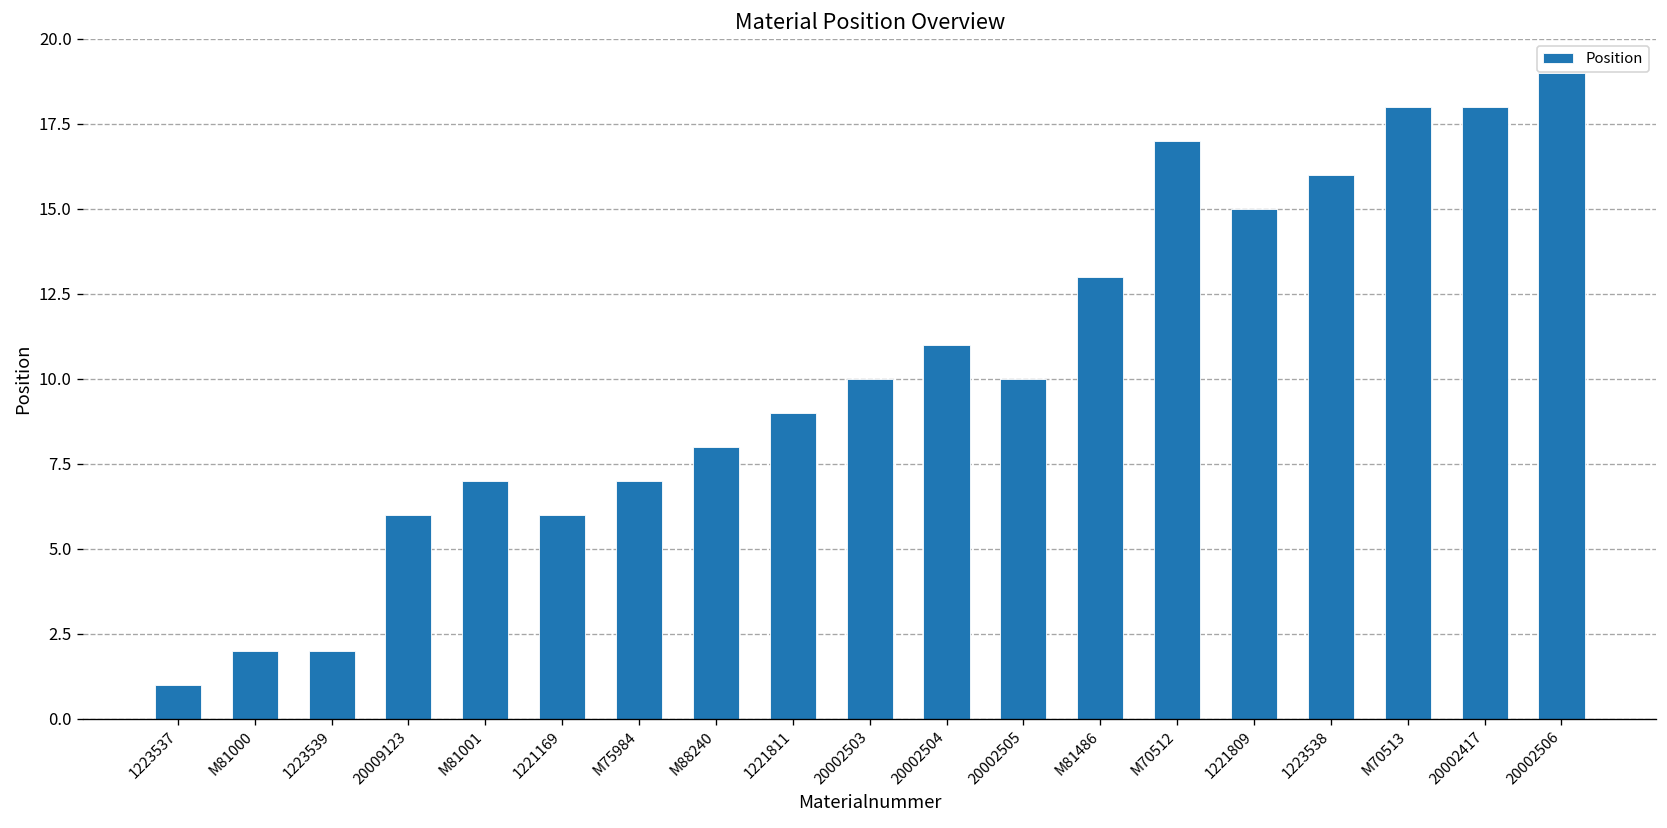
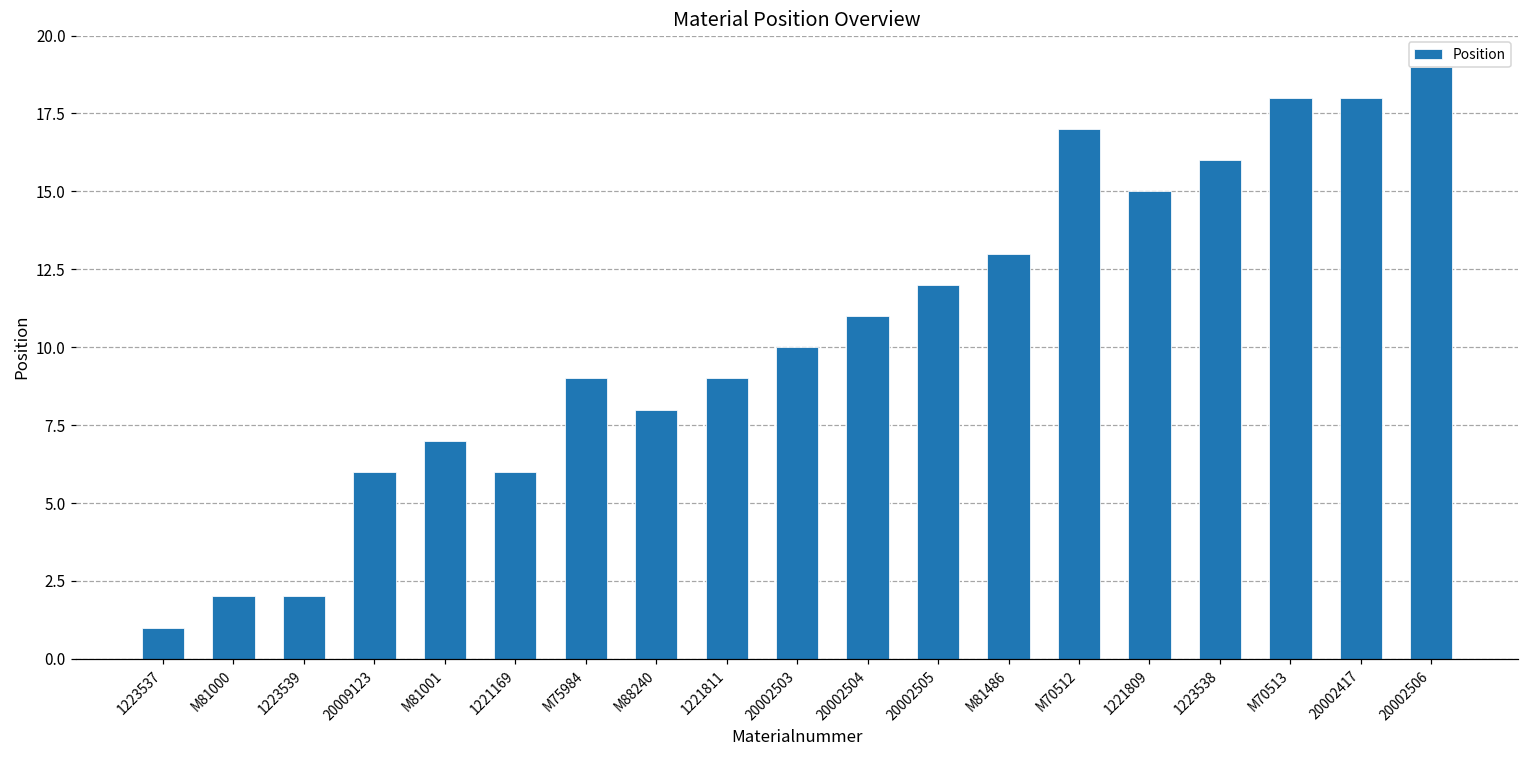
M75984: 7 -> 9
20002505: 10 -> 12
